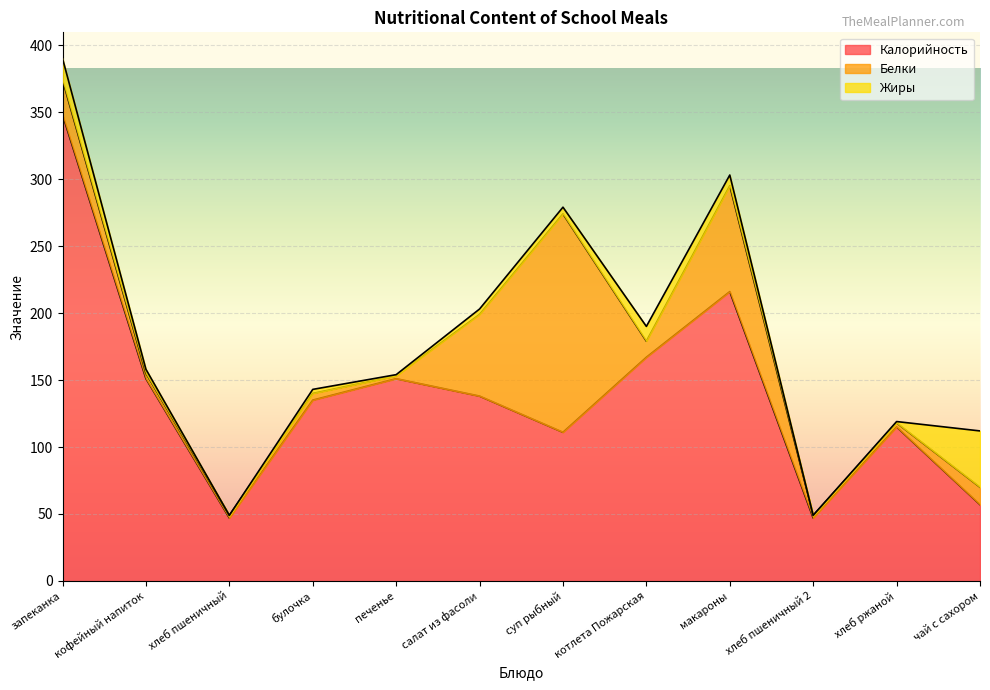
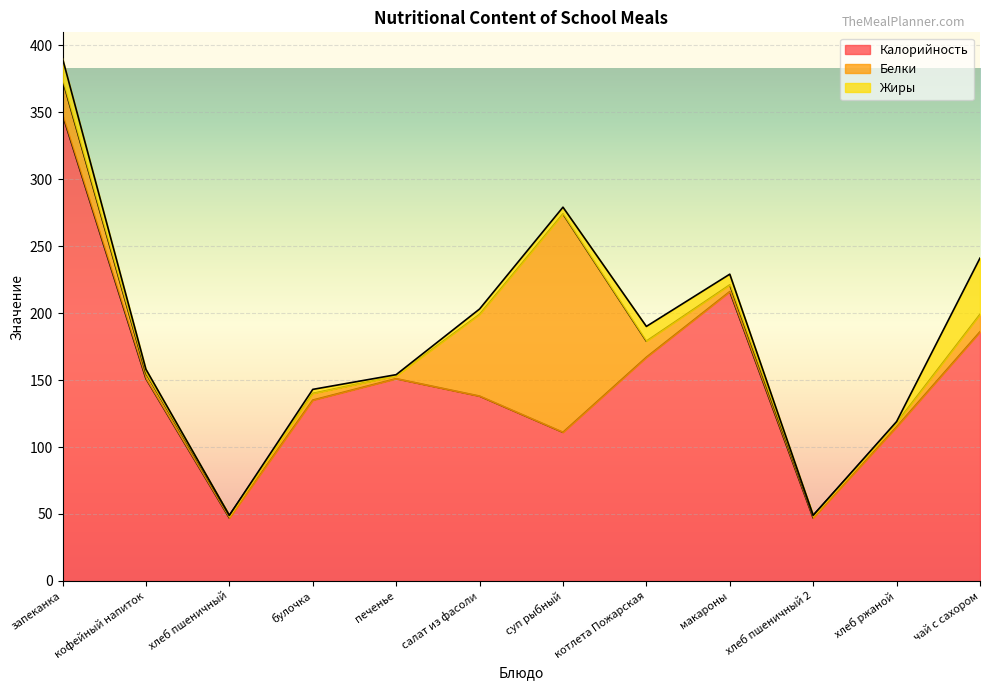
Белки, макароны: 79 -> 5
Калорийность, чай с сахором: 57 -> 186
